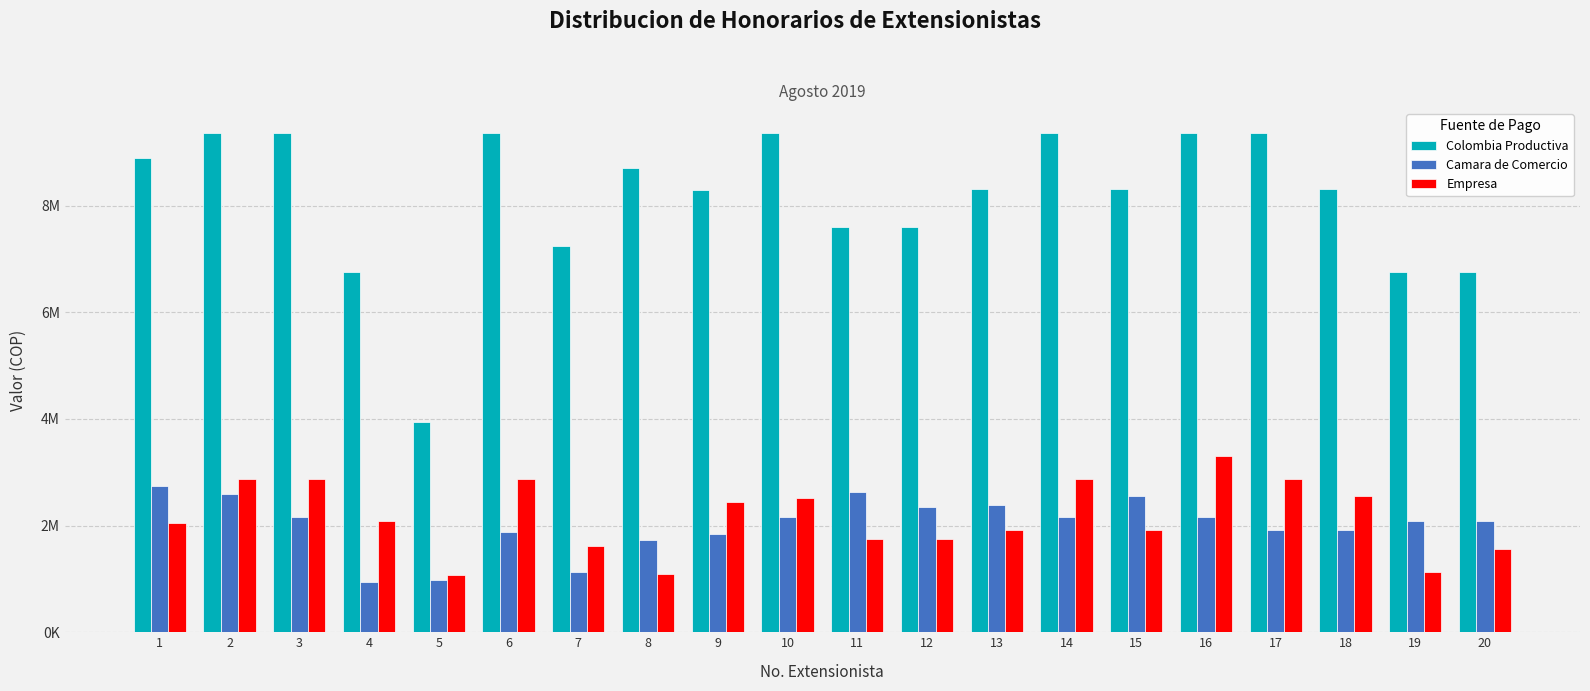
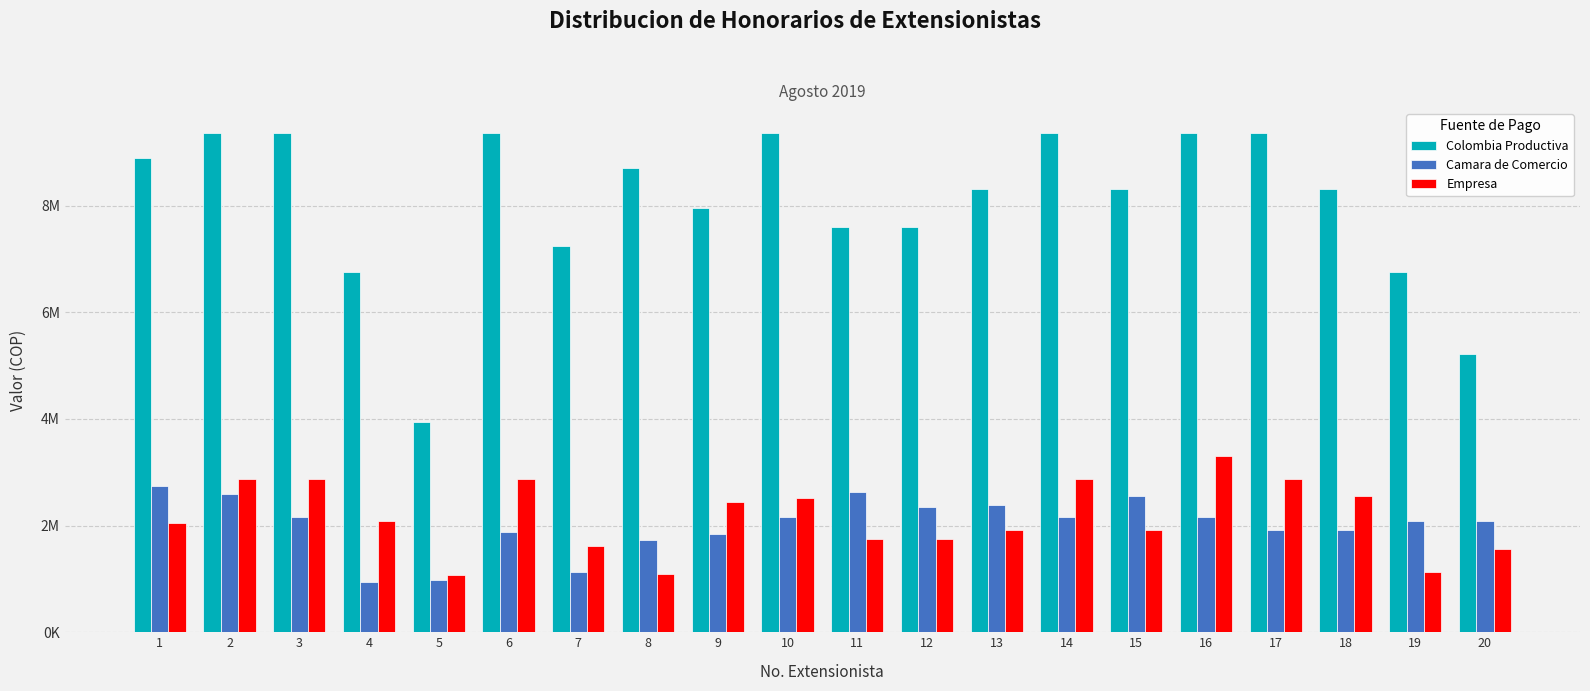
Colombia Productiva, 9: 8300000 -> 8000000
Colombia Productiva, 20: 6800000 -> 5200000
